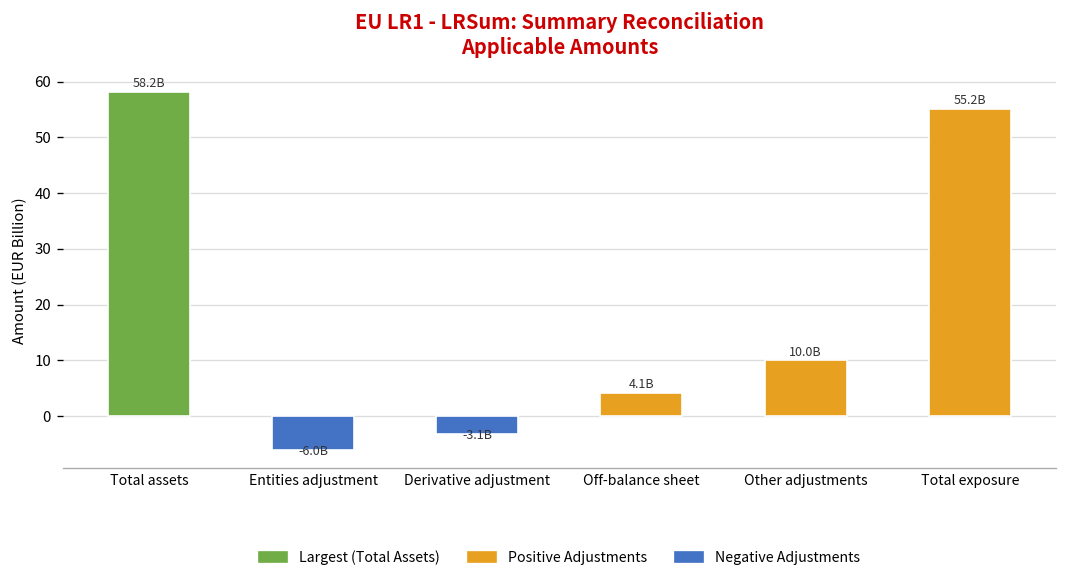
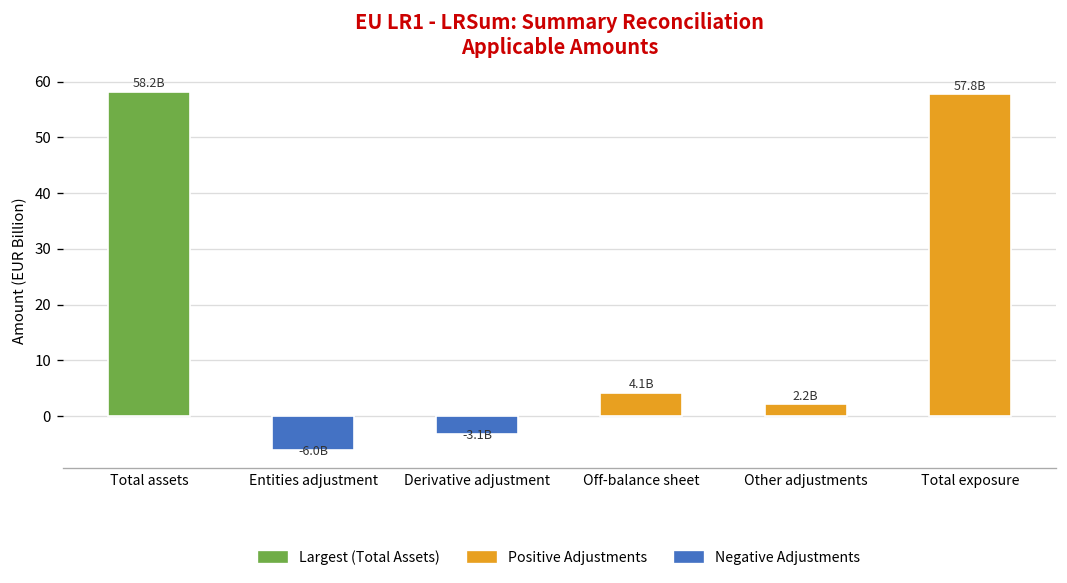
Other adjustments: 10.0B -> 2.2B
Total exposure: 55.2B -> 57.8B
